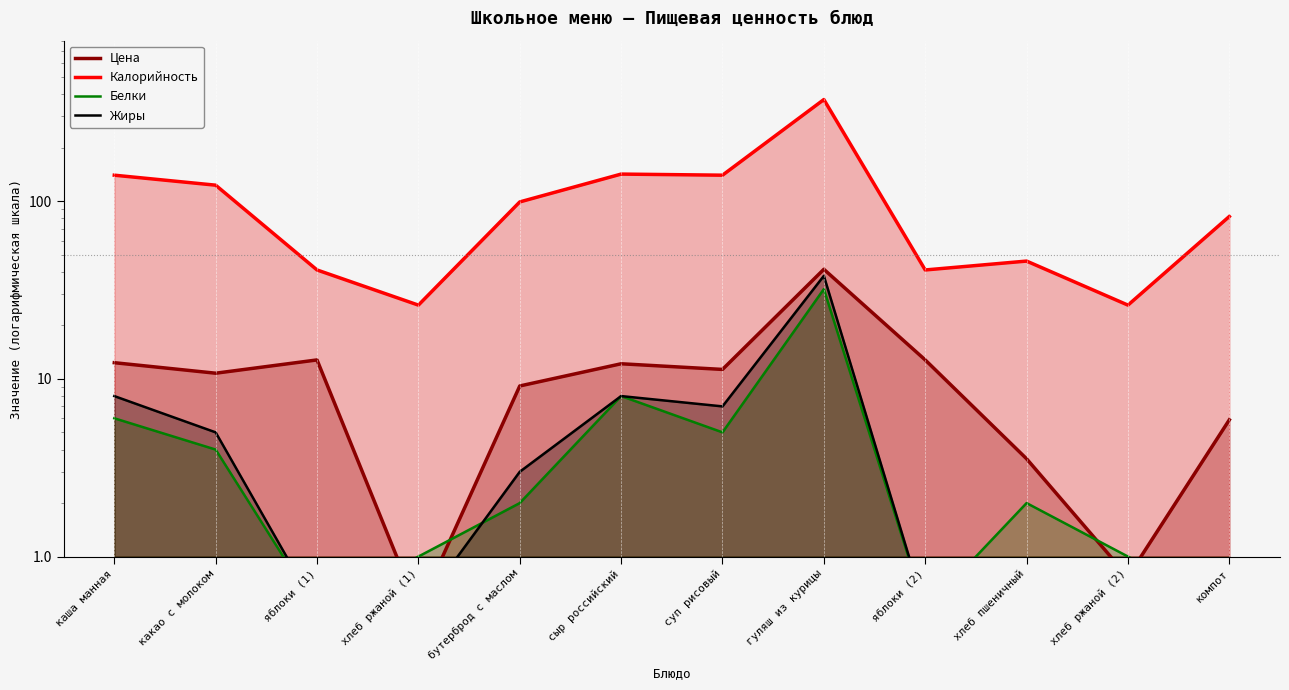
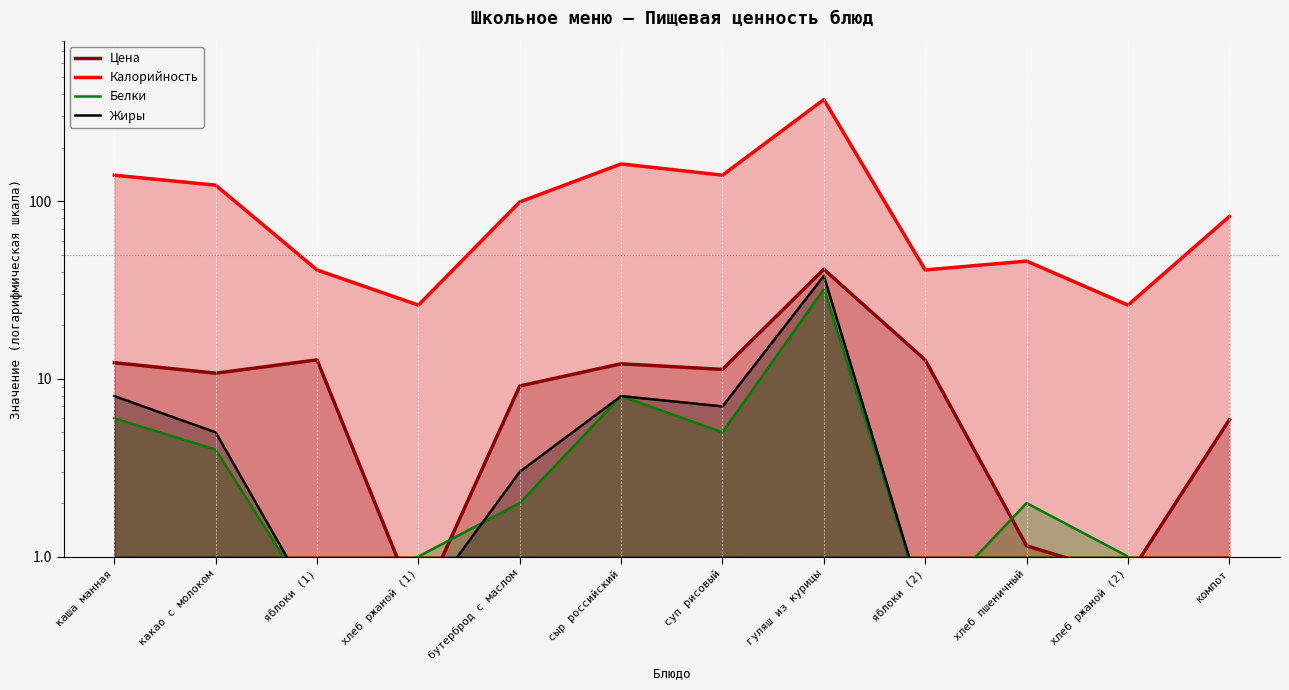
Калорийность, сыр российский: 140 -> 160
Цена, хлеб пшеничный: 3.6 -> 1.2
